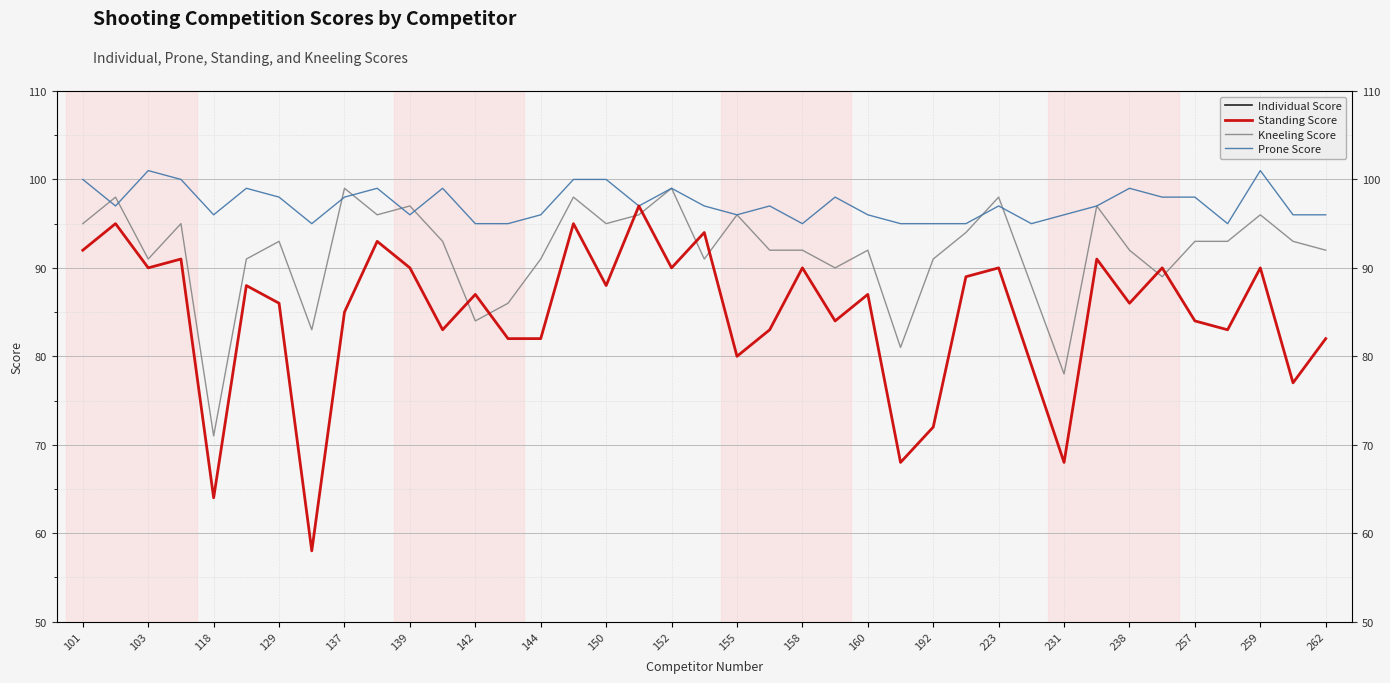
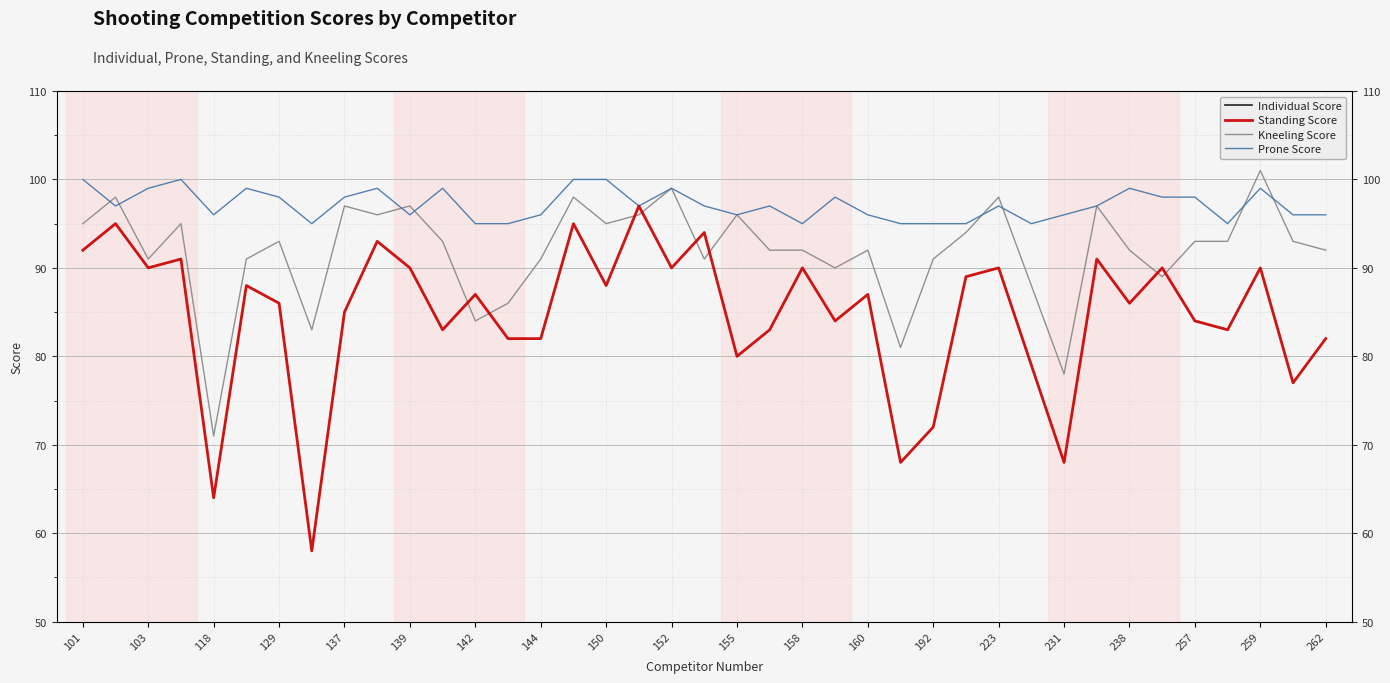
Prone Score, 103: 101 -> 99
Kneeling Score, 137: 99 -> 97
Kneeling Score, 259: 96 -> 101
Prone Score, 259: 101 -> 99
